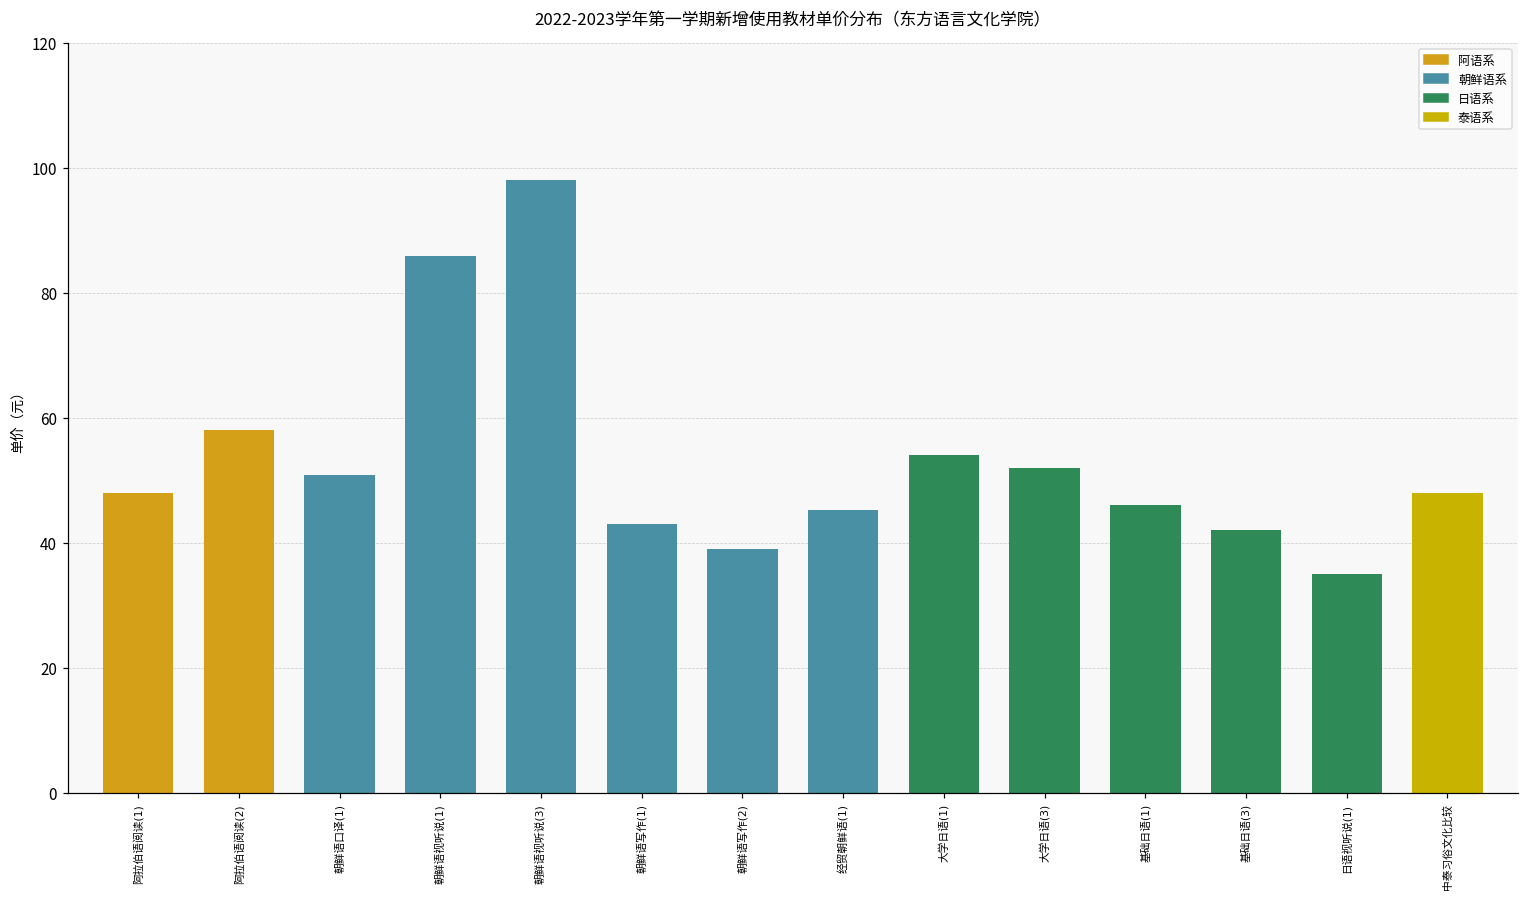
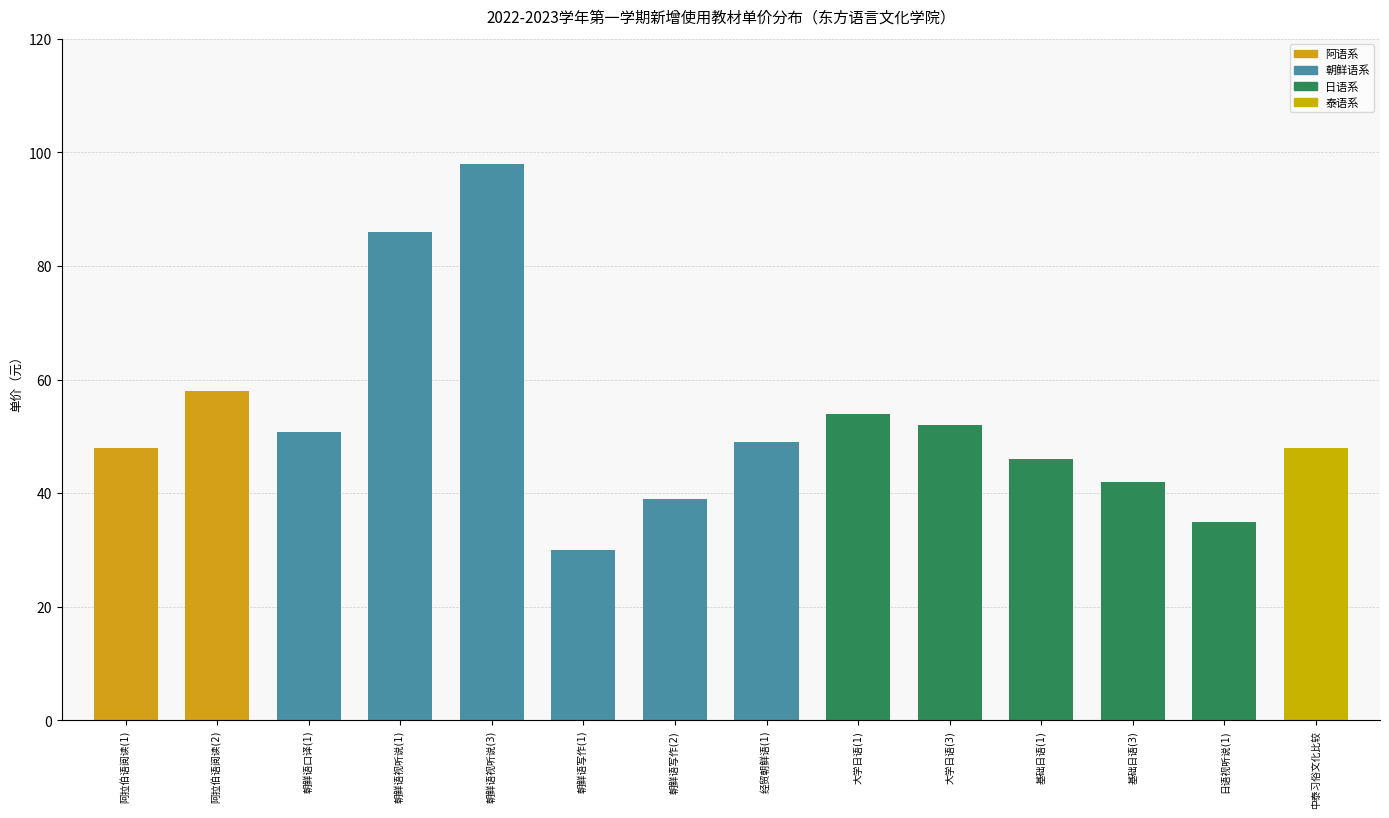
朝鲜语写作(1): 43 -> 30
经贸朝鲜语(1): 45 -> 49
